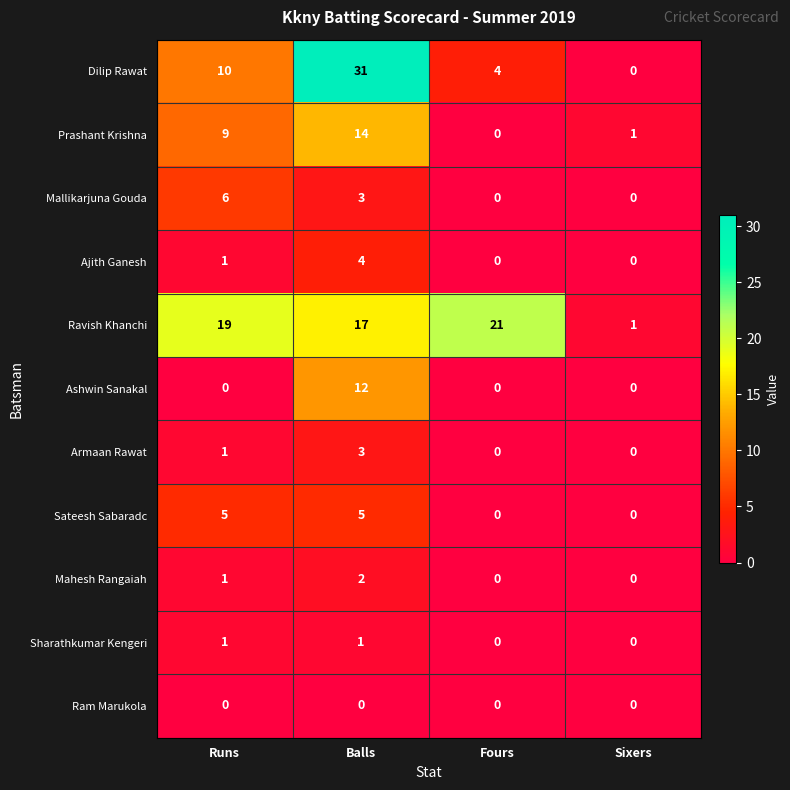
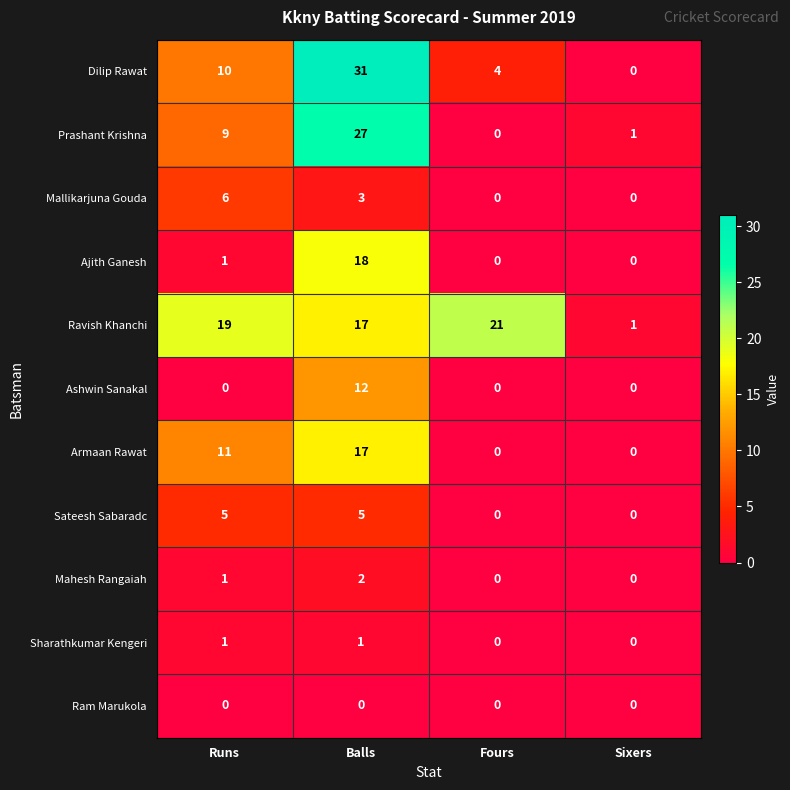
Prashant Krishna, Balls: 14 -> 27
Ajith Ganesh, Balls: 4 -> 18
Armaan Rawat, Runs: 1 -> 11
Armaan Rawat, Balls: 3 -> 17
